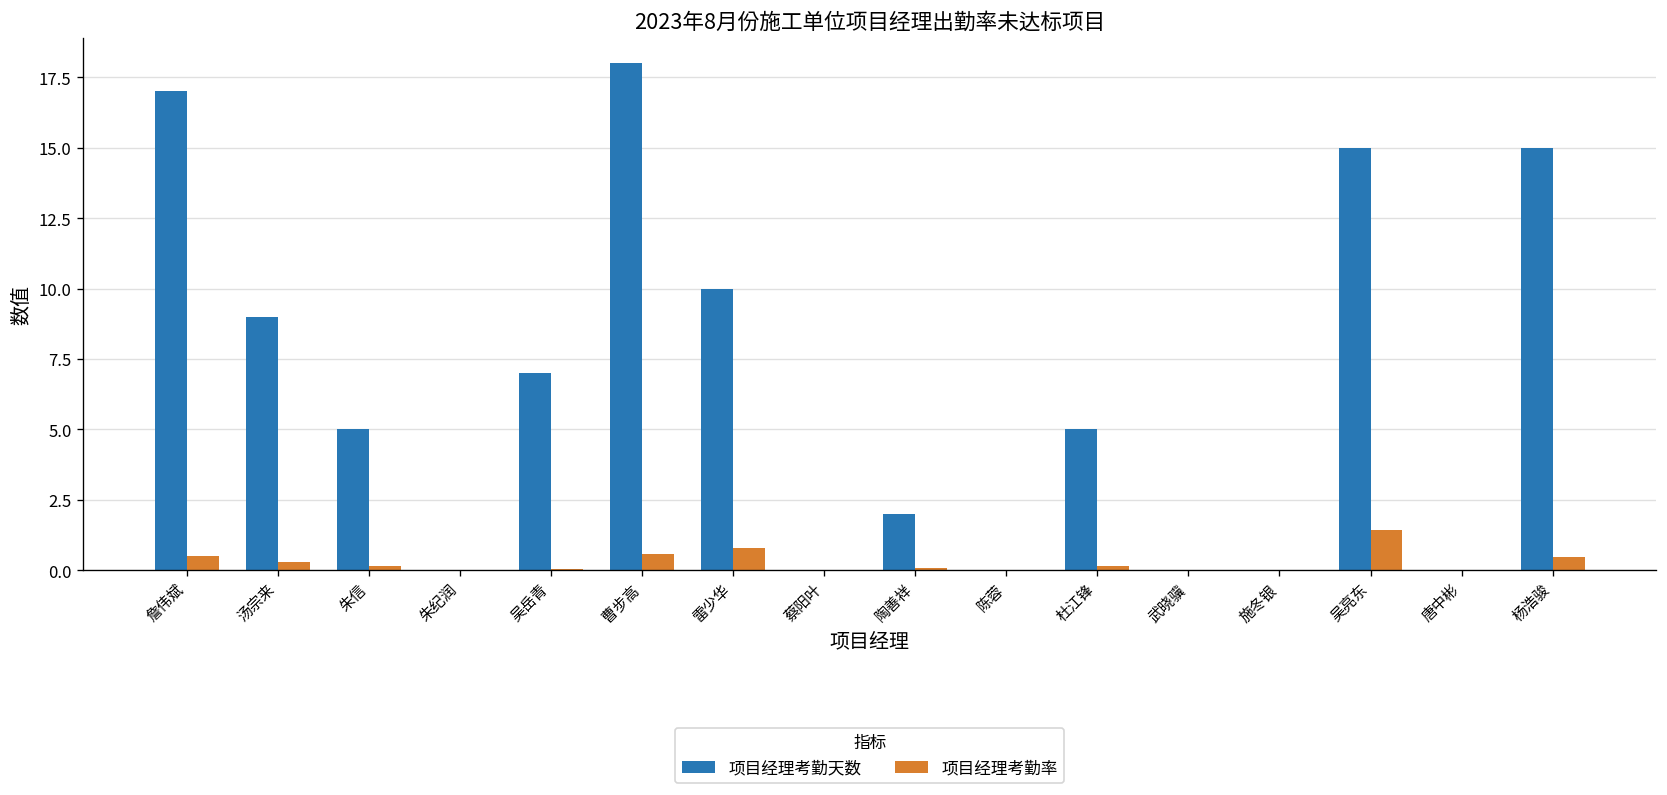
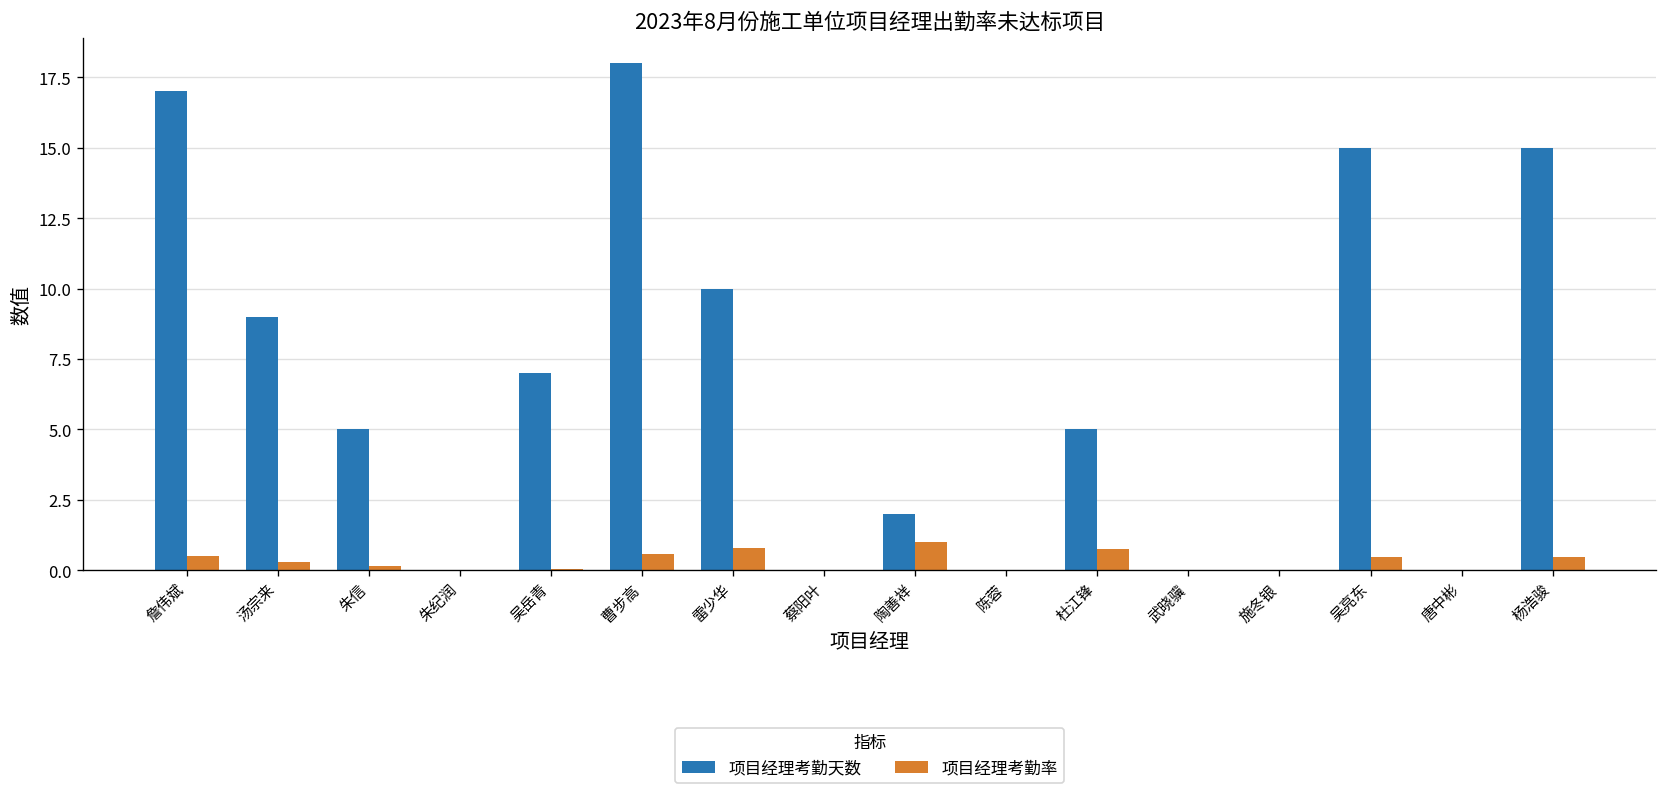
项目经理考勤率, 陶善祥: 0.1 -> 1.0
项目经理考勤率, 杜江锋: 0.2 -> 0.8
项目经理考勤率, 吴亮东: 1.4 -> 0.5
